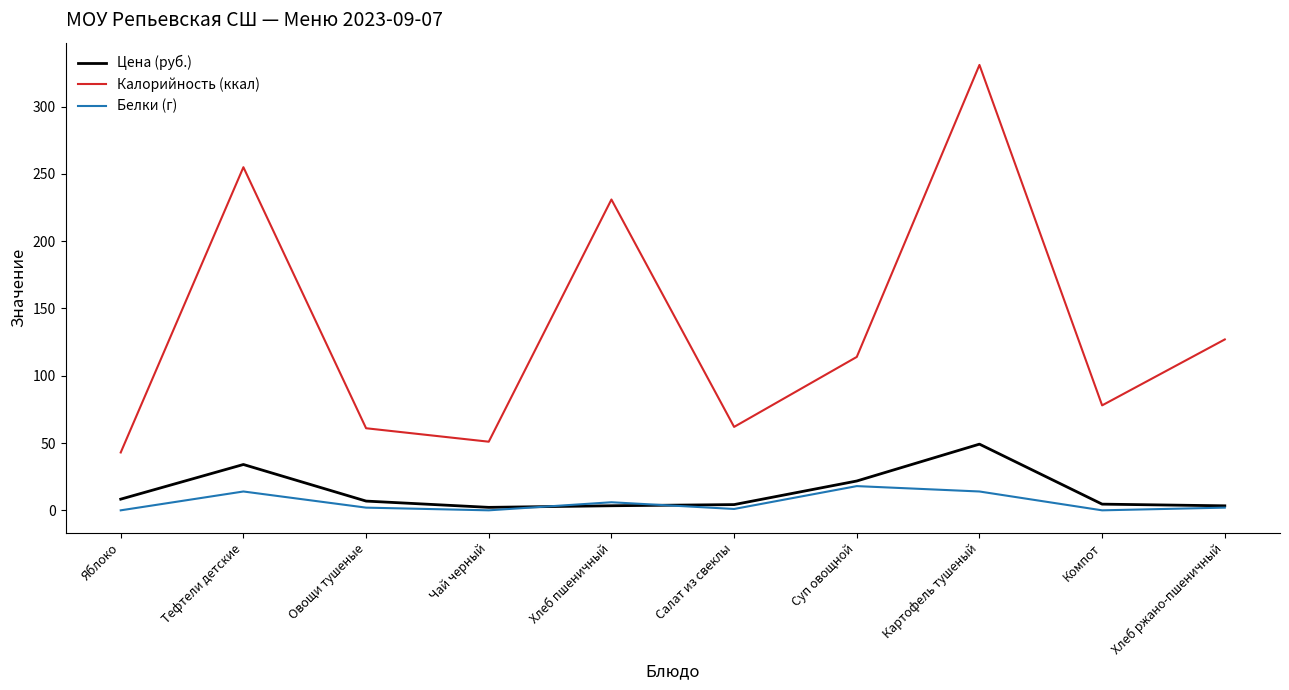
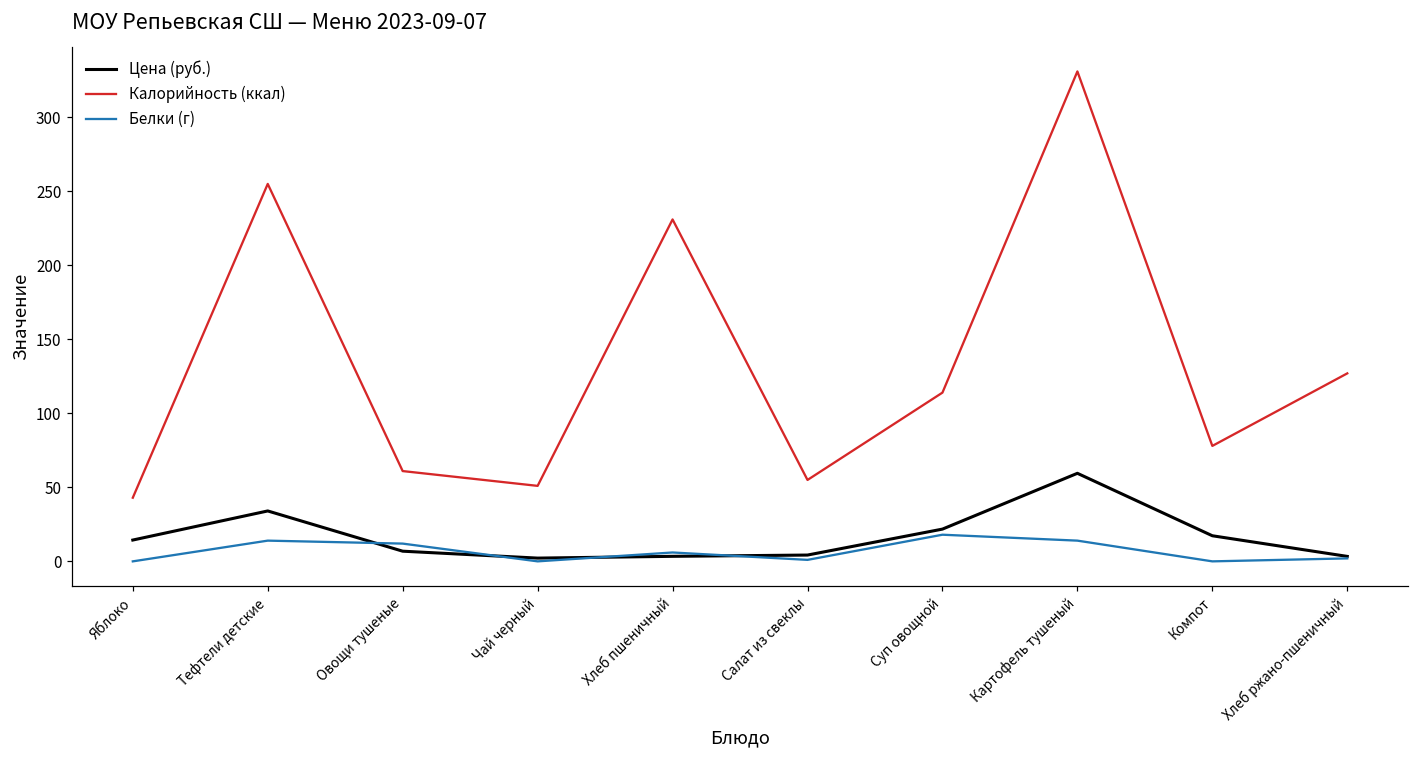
Цена (руб.), Яблоко: 8 -> 14
Белки (г), Овощи тушеные: 2 -> 12
Калорийность (ккал), Салат из свеклы: 62 -> 55
Цена (руб.), Картофель тушеный: 49 -> 59
Цена (руб.), Компот: 5 -> 17
